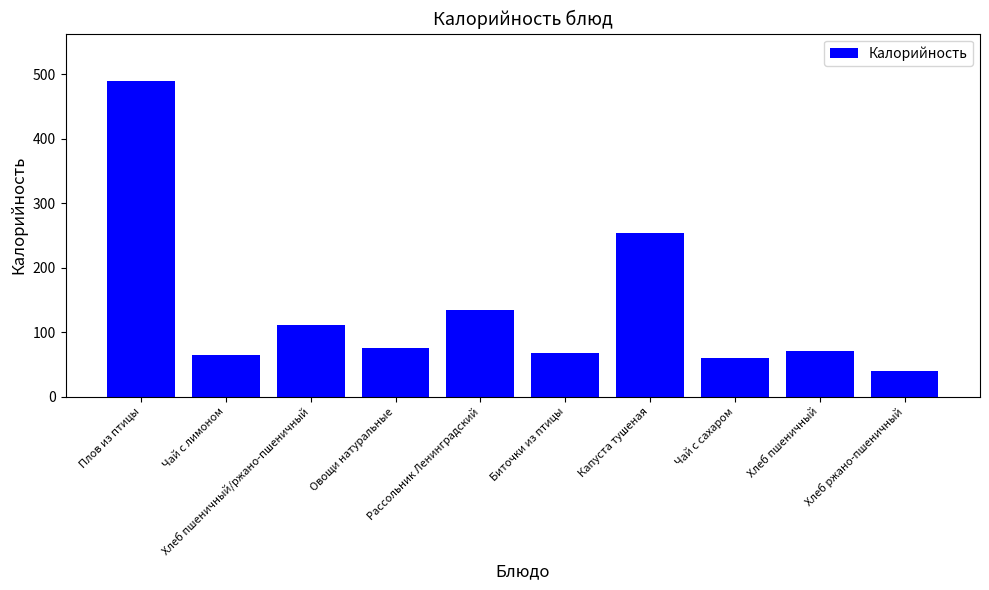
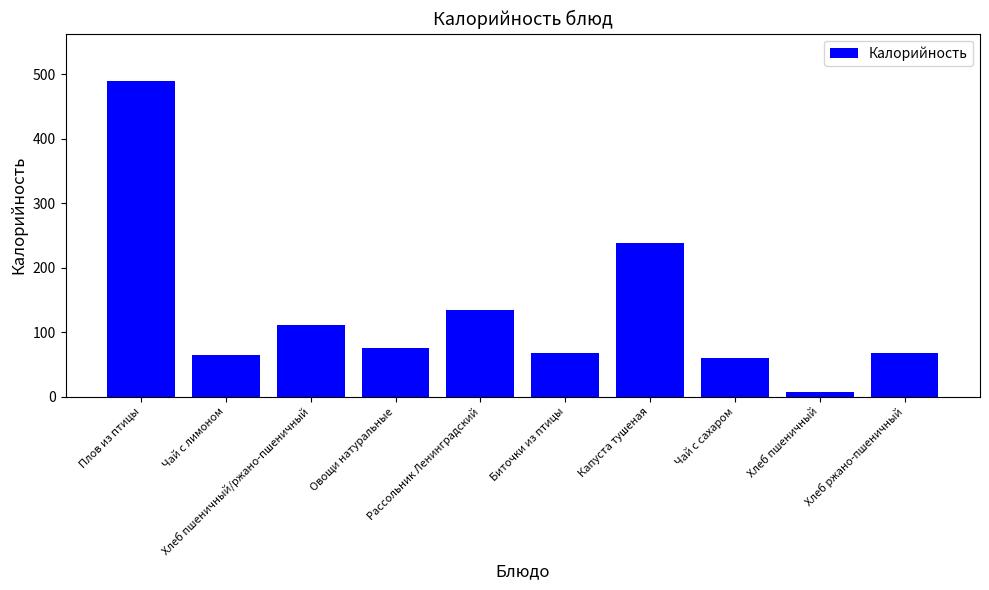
Капуста тушеная: 250 -> 240
Хлеб пшеничный: 70 -> 10
Хлеб ржано-пшеничный: 40 -> 70
